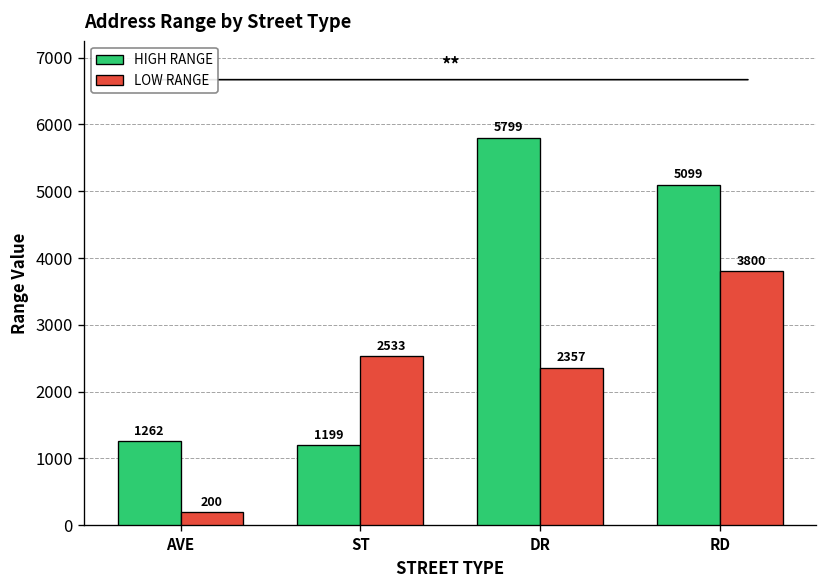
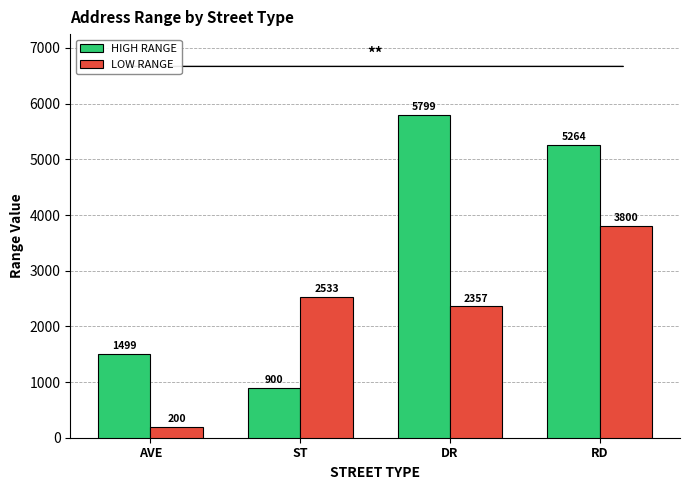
HIGH RANGE, AVE: 1262 -> 1499
HIGH RANGE, ST: 1199 -> 900
HIGH RANGE, RD: 5099 -> 5264
